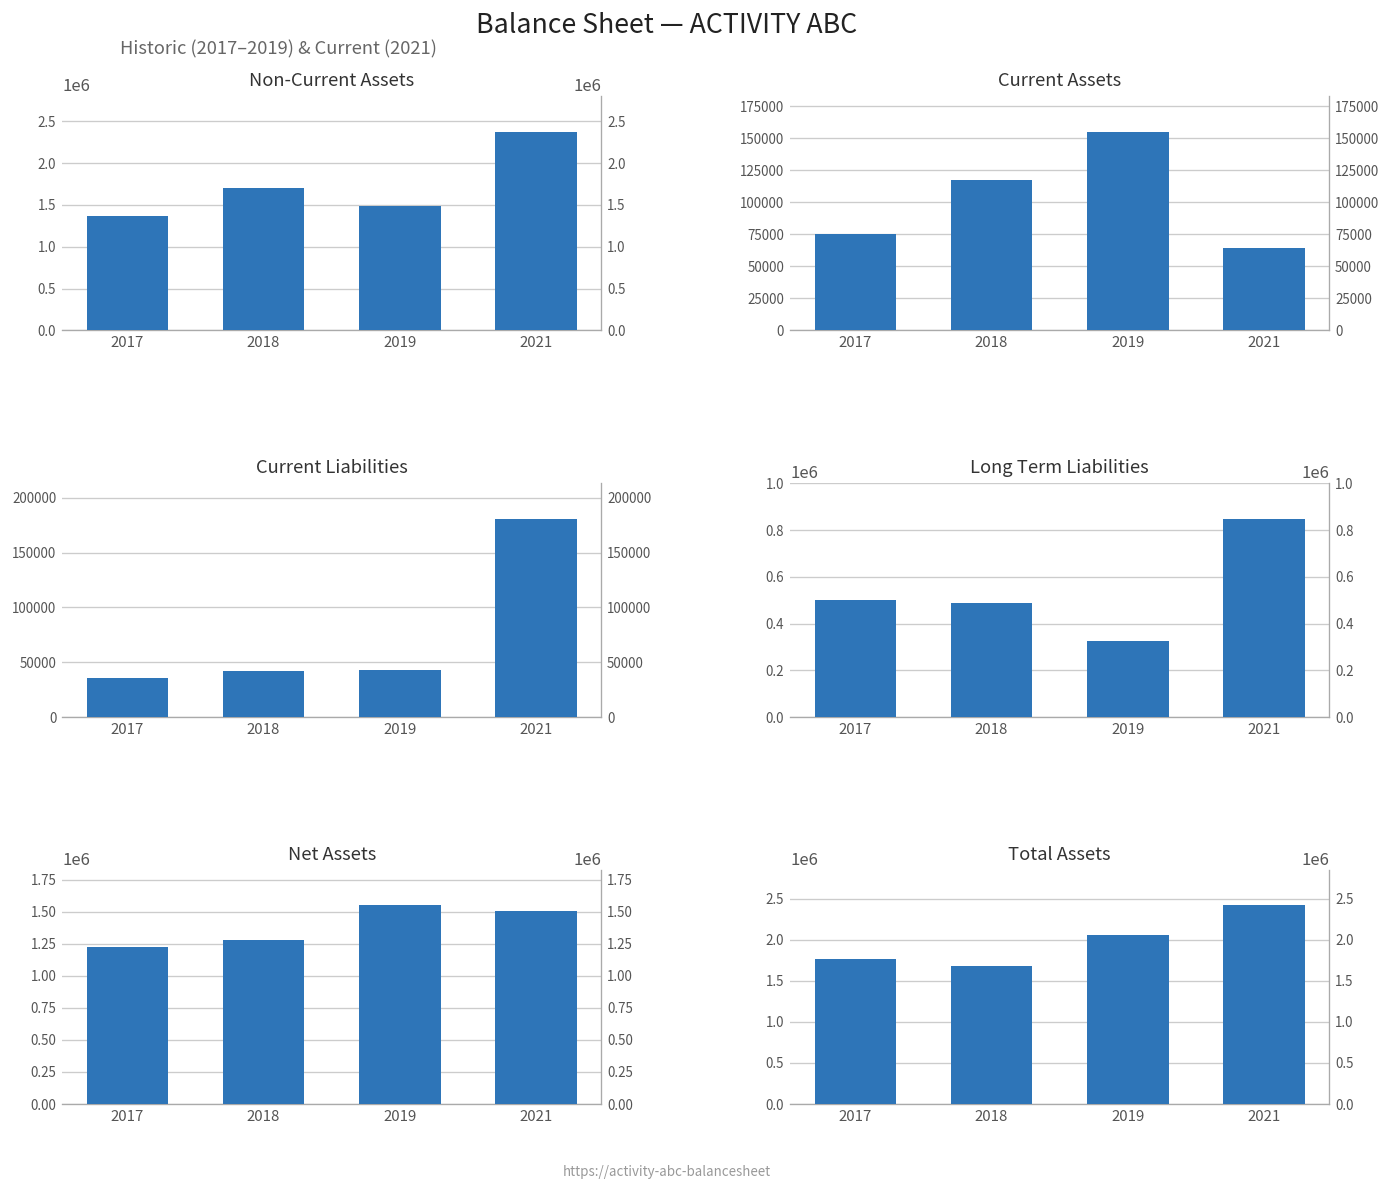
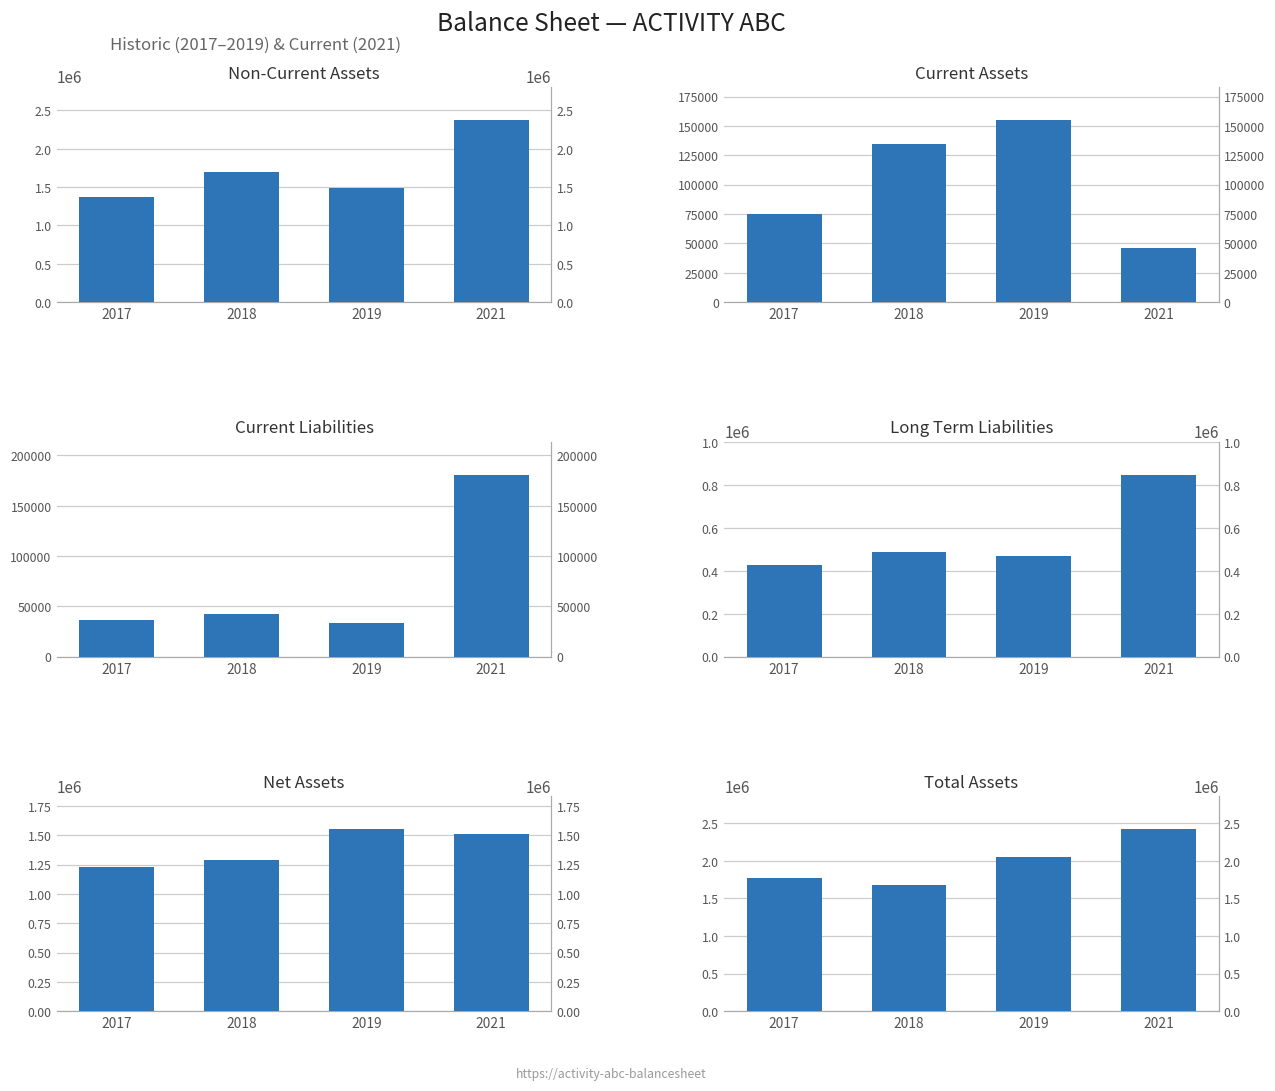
Current Assets, 2018: 117000 -> 135000
Current Assets, 2021: 64000 -> 46000
Current Liabilities, 2019: 40000 -> 30000
Long Term Liabilities, 2017: 500000 -> 430000
Long Term Liabilities, 2019: 330000 -> 470000
